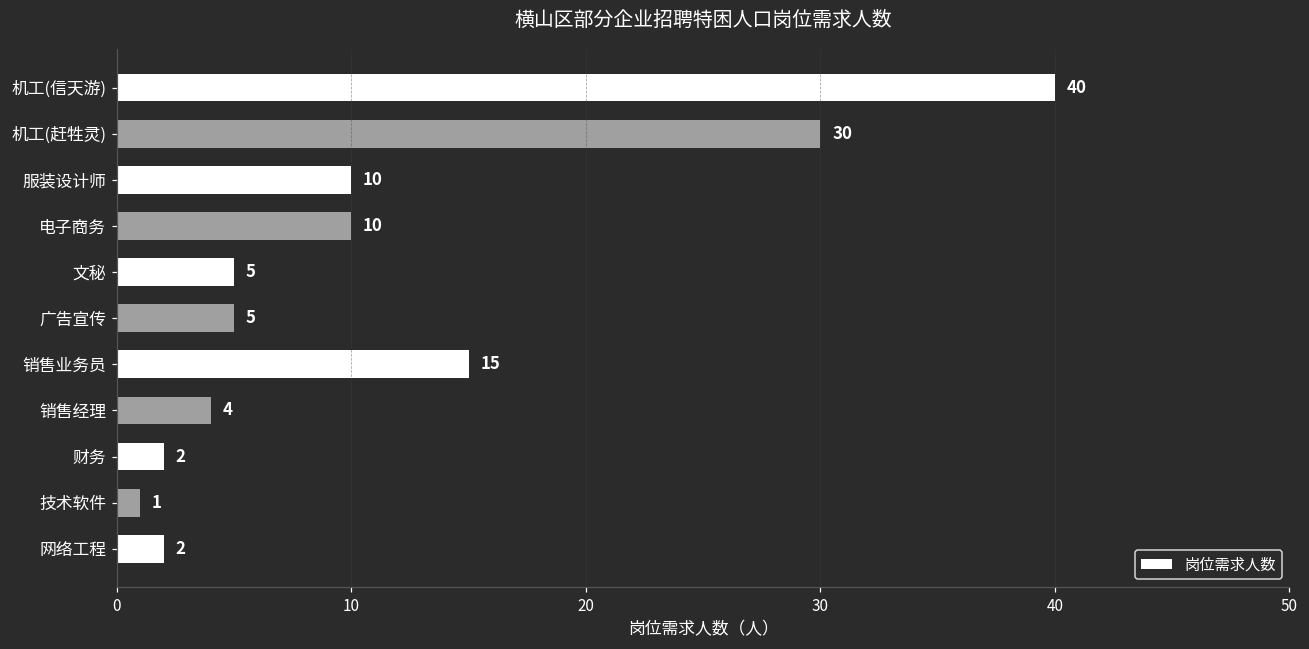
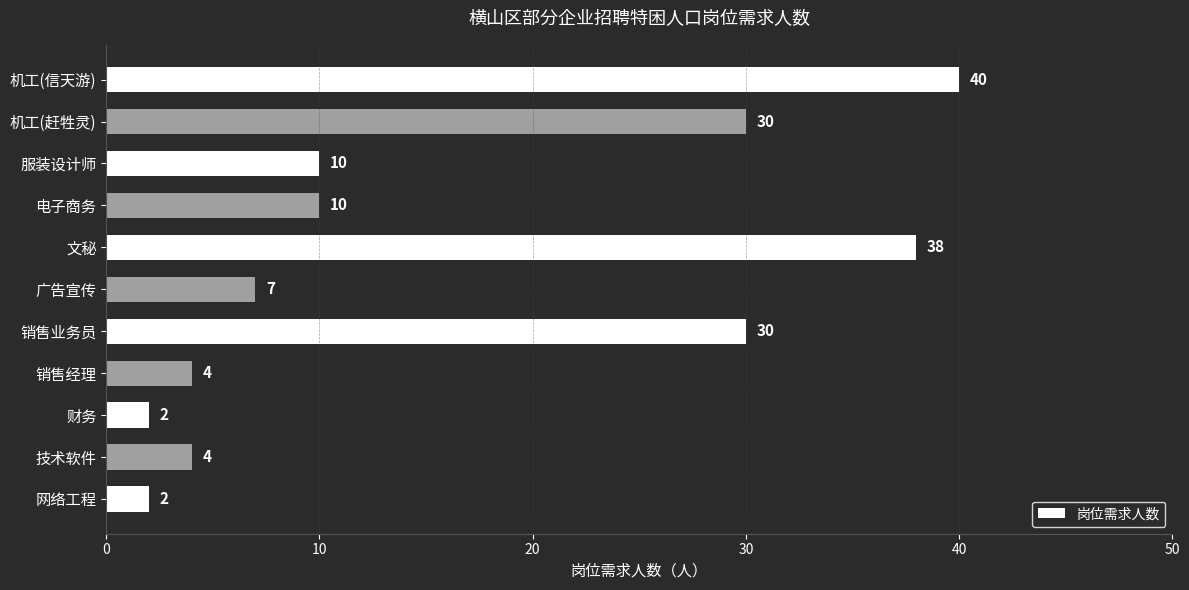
文秘: 5 -> 38
广告宣传: 5 -> 7
销售业务员: 15 -> 30
技术软件: 1 -> 4
